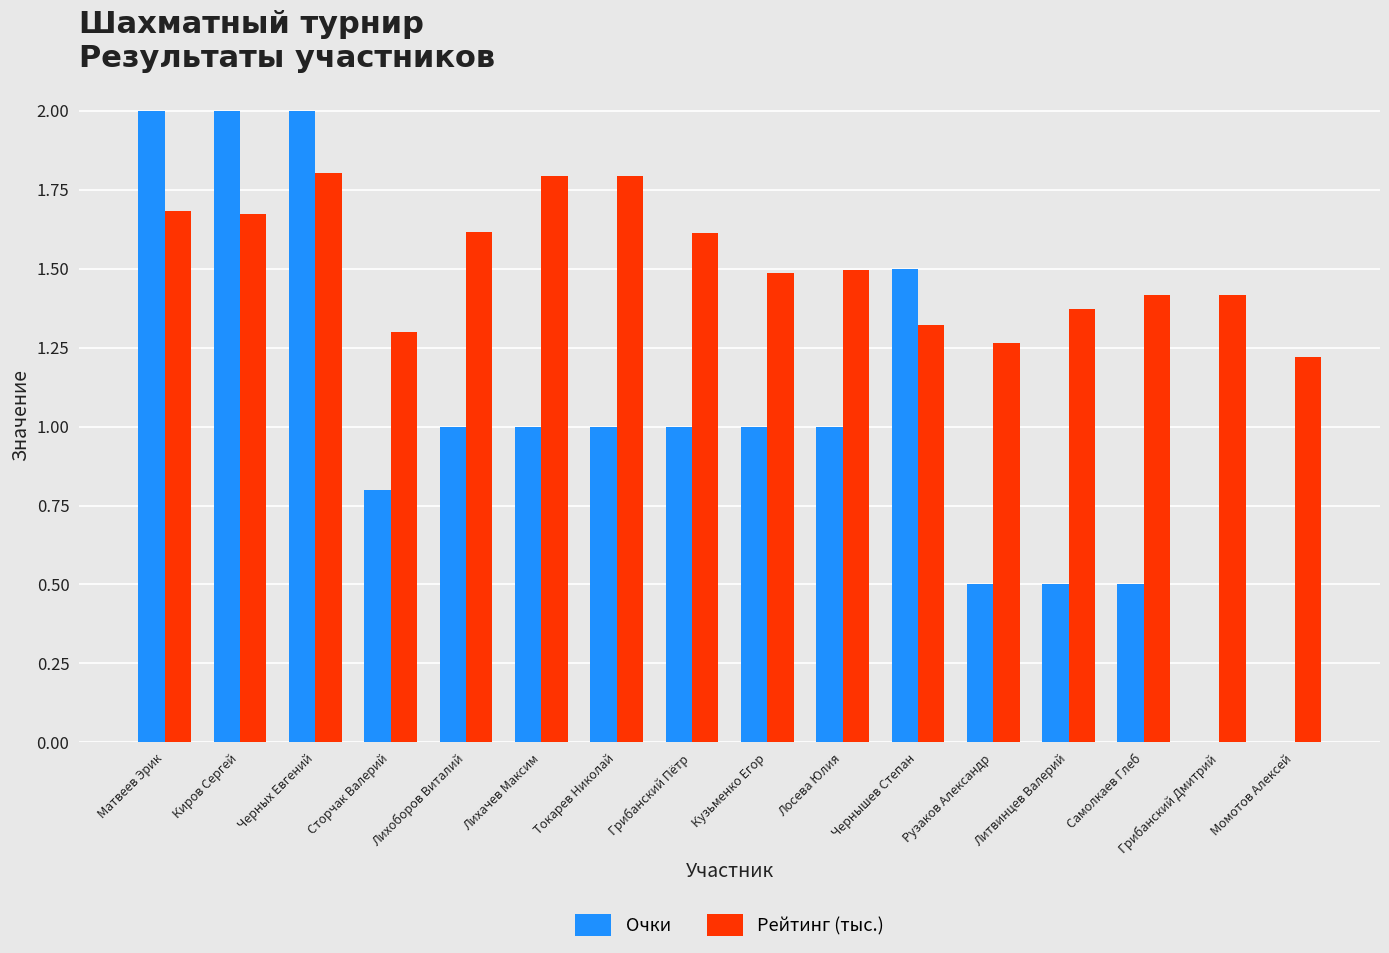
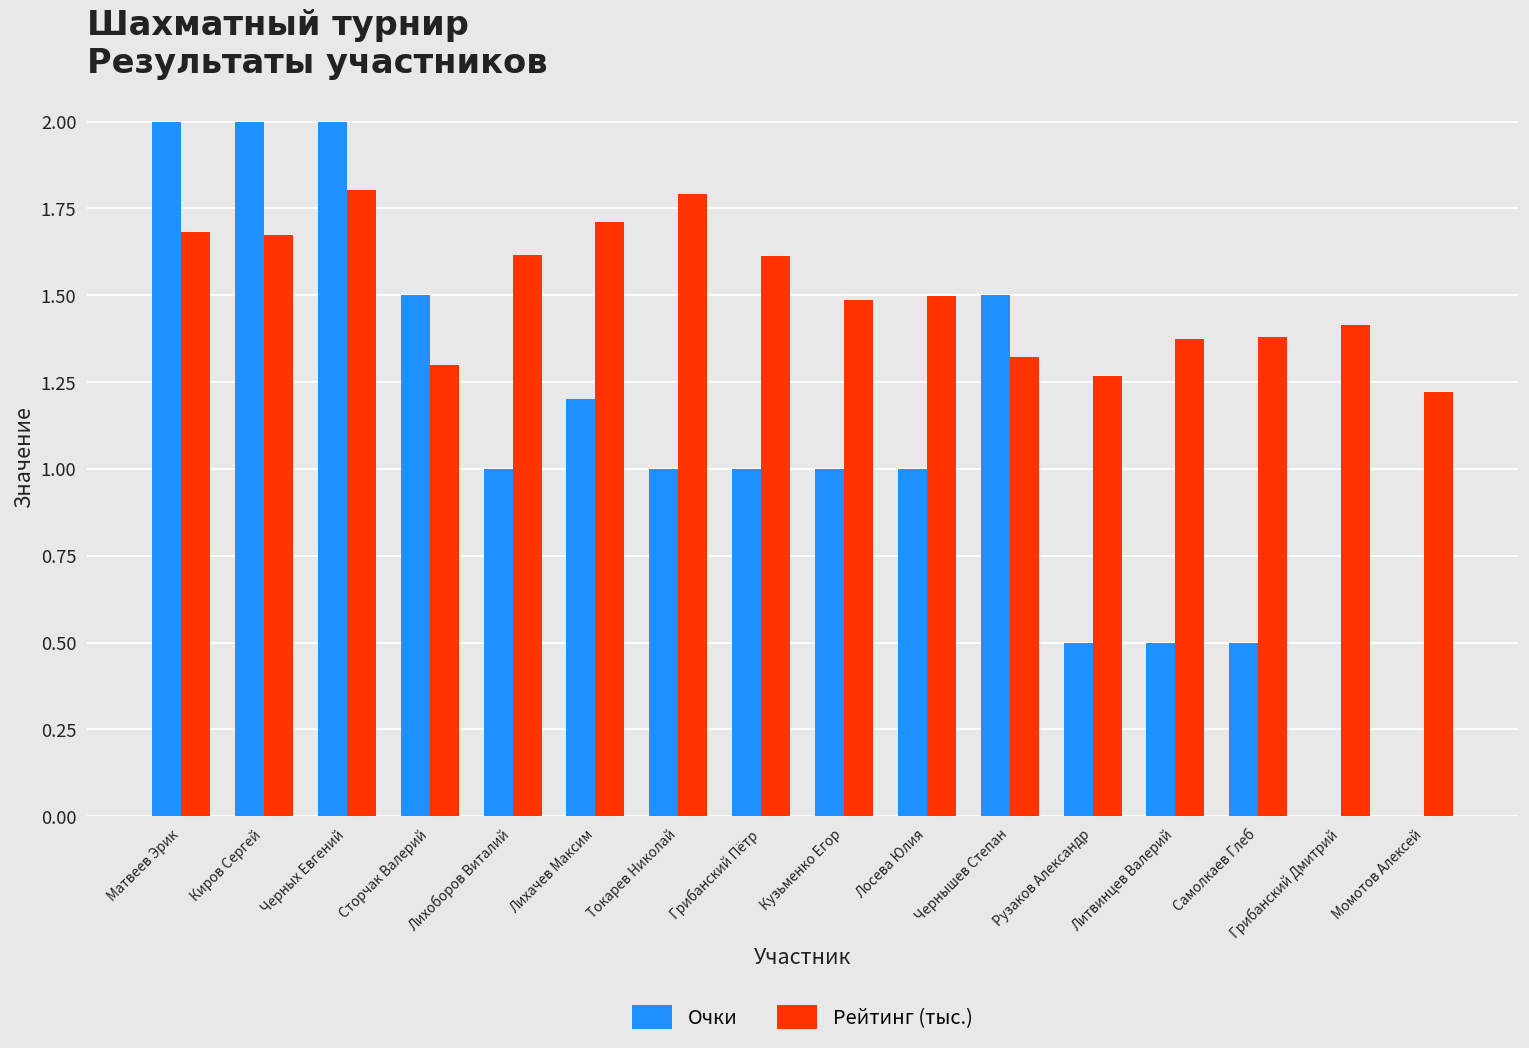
Очки, Сторчак Валерий: 0.8 -> 1.5
Очки, Лихачев Максим: 1.0 -> 1.2
Рейтинг (тыс.), Лихачев Максим: 1.79 -> 1.71
Рейтинг (тыс.), Самолкаев Глеб: 1.42 -> 1.38
